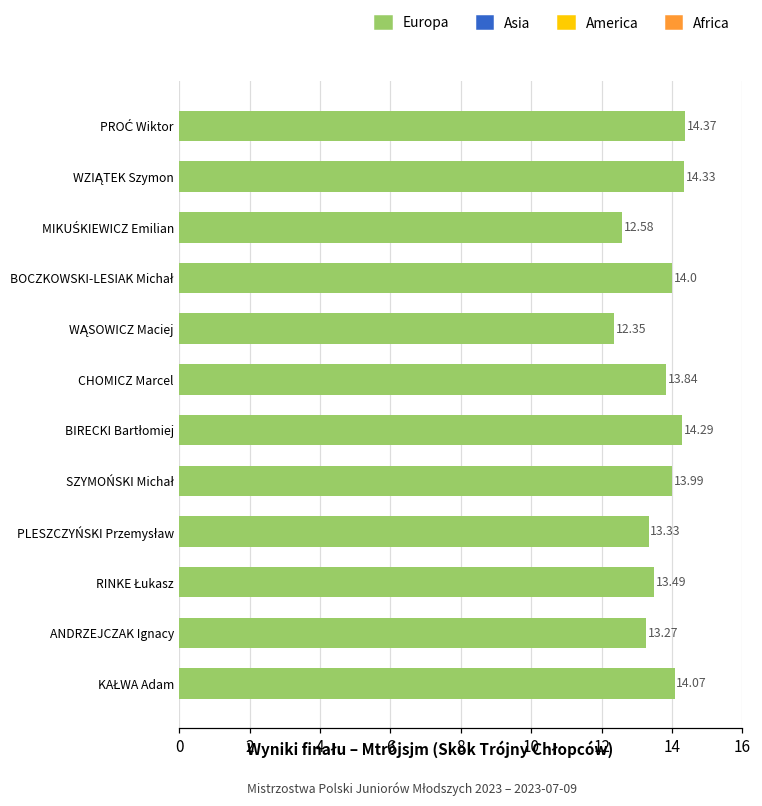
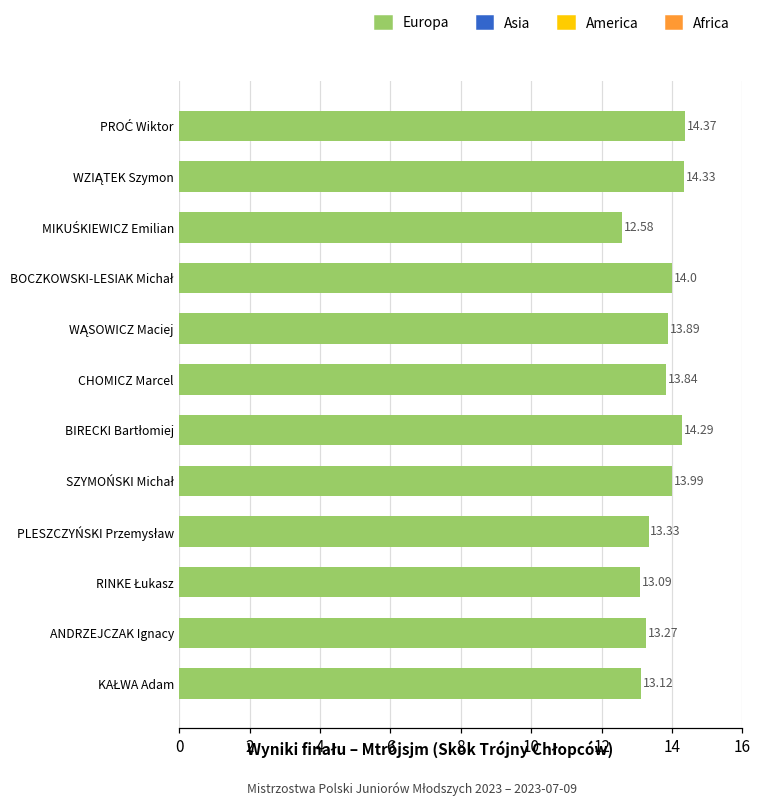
WĄSOWICZ Maciej: 12.35 -> 13.89
RINKE Łukasz: 13.49 -> 13.09
KAŁWA Adam: 14.07 -> 13.12
